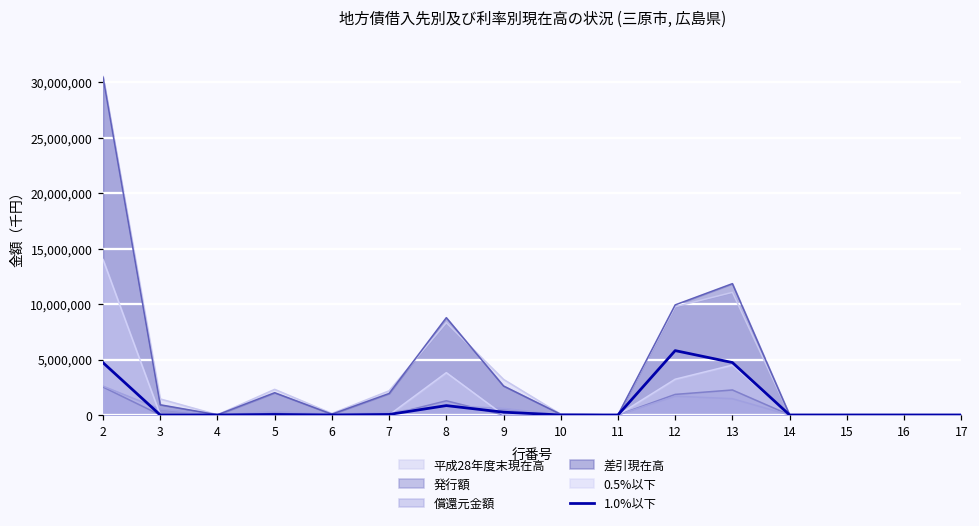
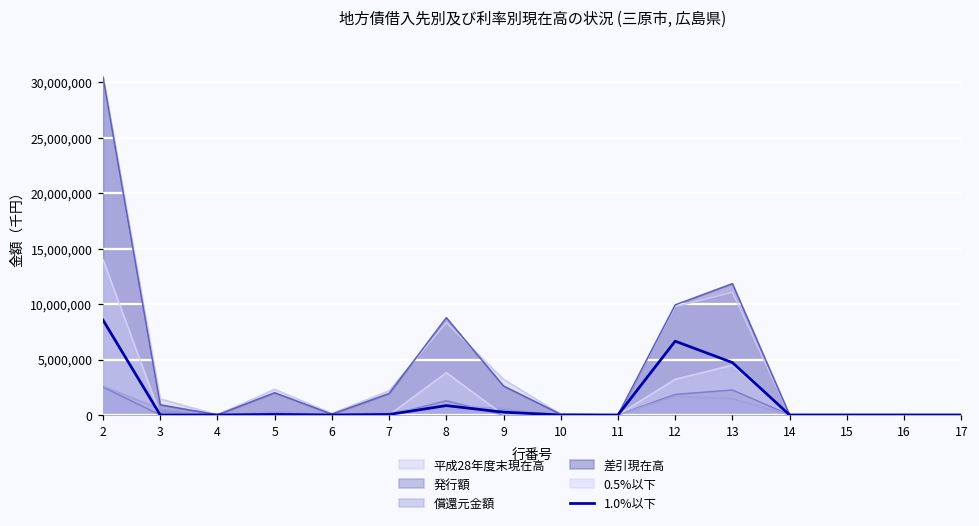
1.0%以下, 2: 4,700,000 -> 8,600,000
1.0%以下, 12: 5,800,000 -> 6,700,000
